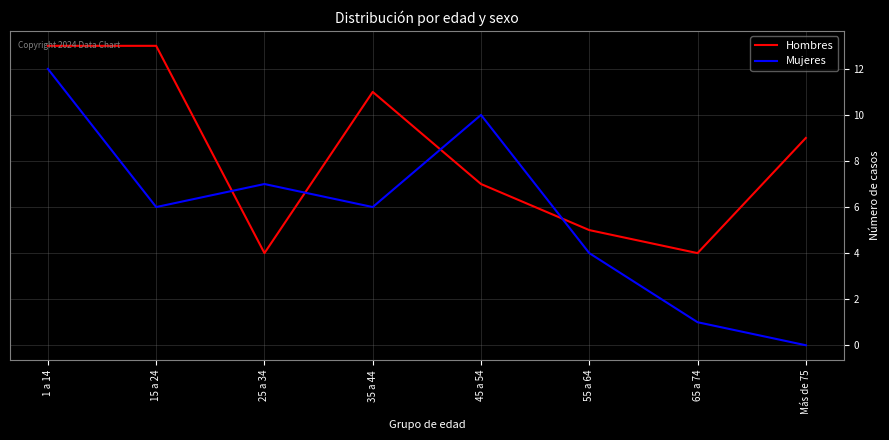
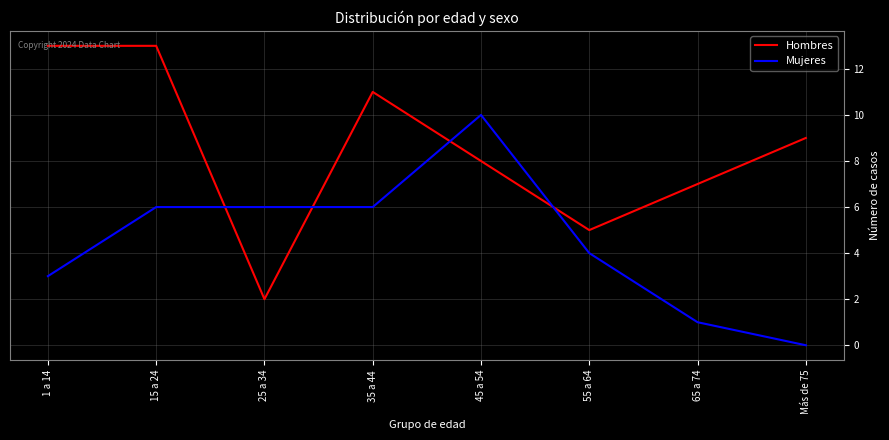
Mujeres, 1 a 14: 12 -> 3
Hombres, 25 a 34: 4 -> 2
Mujeres, 25 a 34: 7 -> 6
Hombres, 45 a 54: 7 -> 8
Hombres, 65 a 74: 4 -> 7
